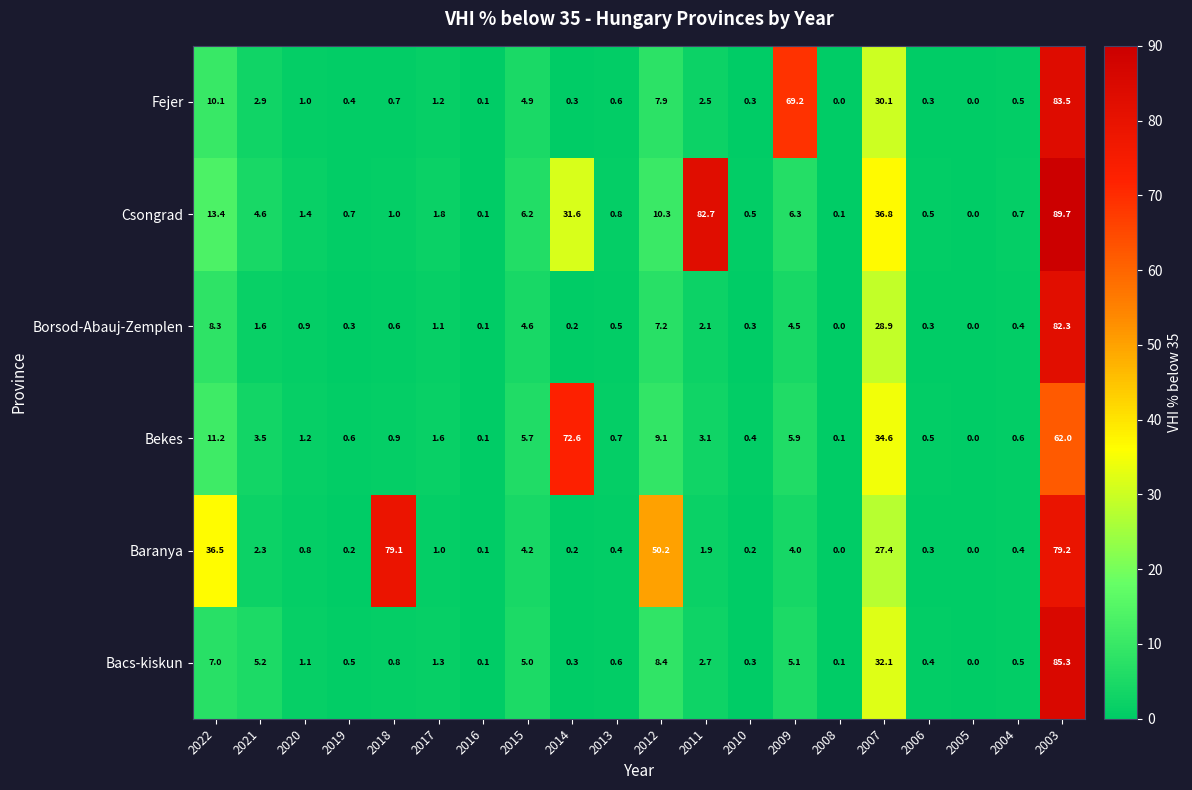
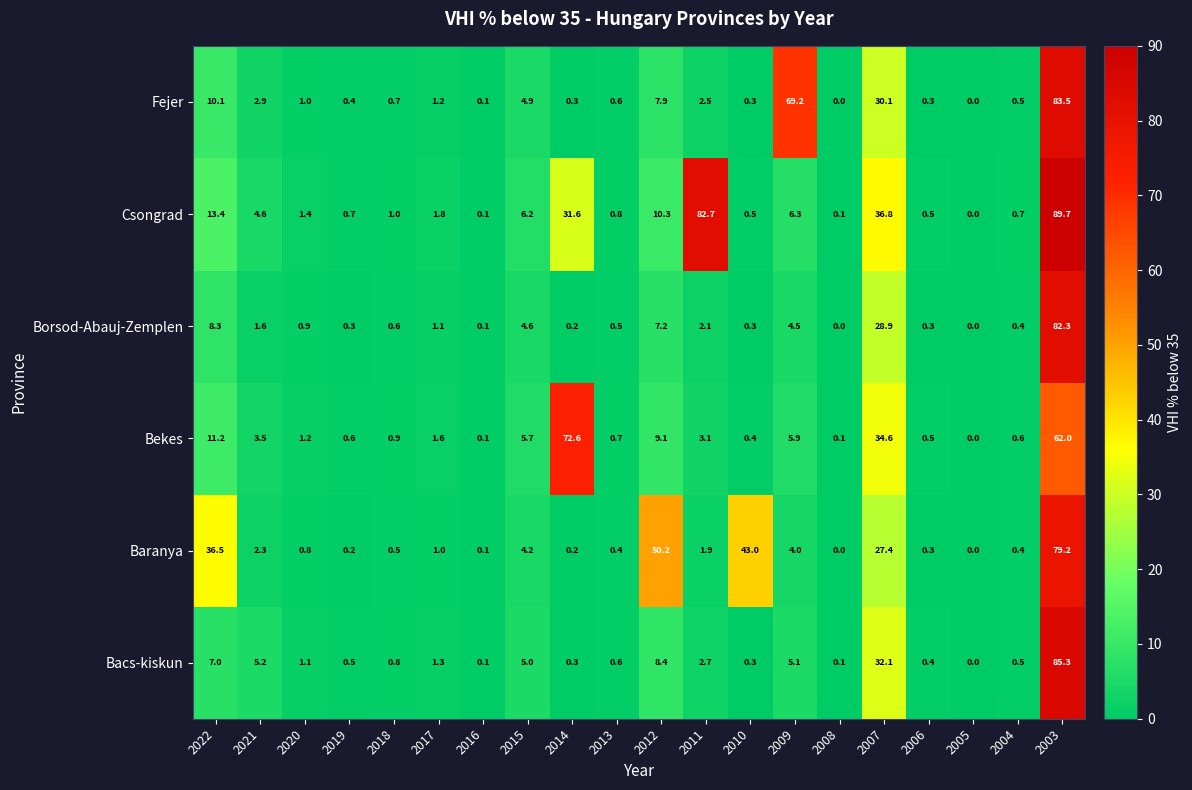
Baranya, 2018: 79.1 -> 0.5
Baranya, 2010: 0.2 -> 43.0
